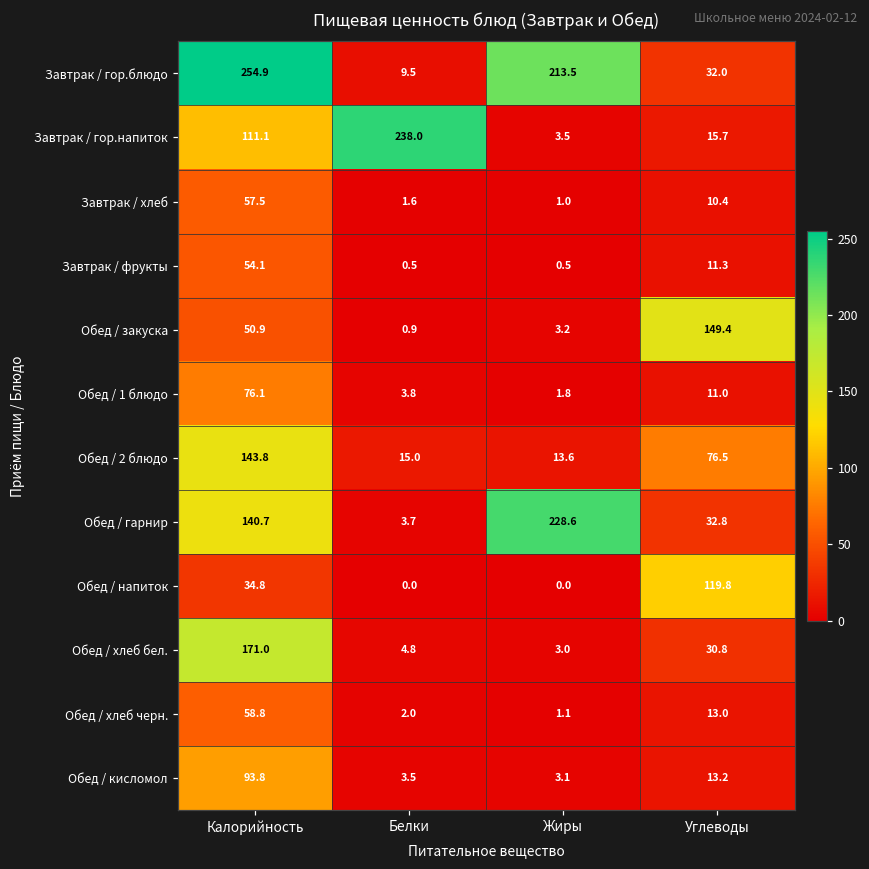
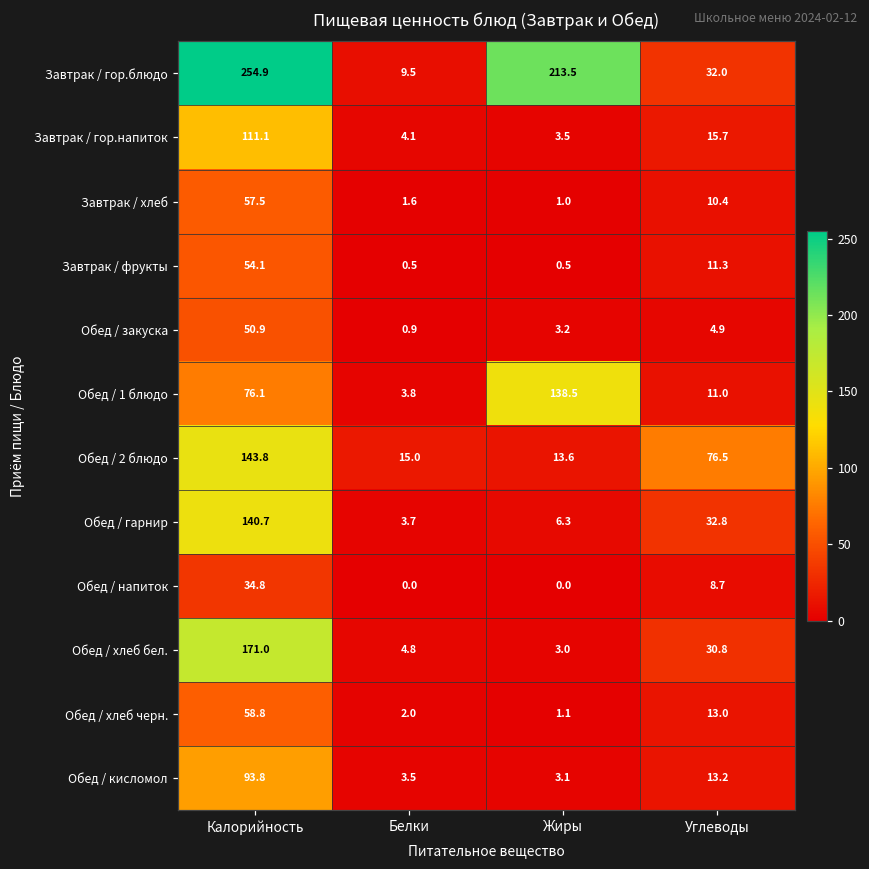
Завтрак / гор.напиток, Белки: 238.0 -> 4.1
Обед / закуска, Углеводы: 149.4 -> 4.9
Обед / 1 блюдо, Жиры: 1.8 -> 138.5
Обед / гарнир, Жиры: 228.6 -> 6.3
Обед / напиток, Углеводы: 119.8 -> 8.7
